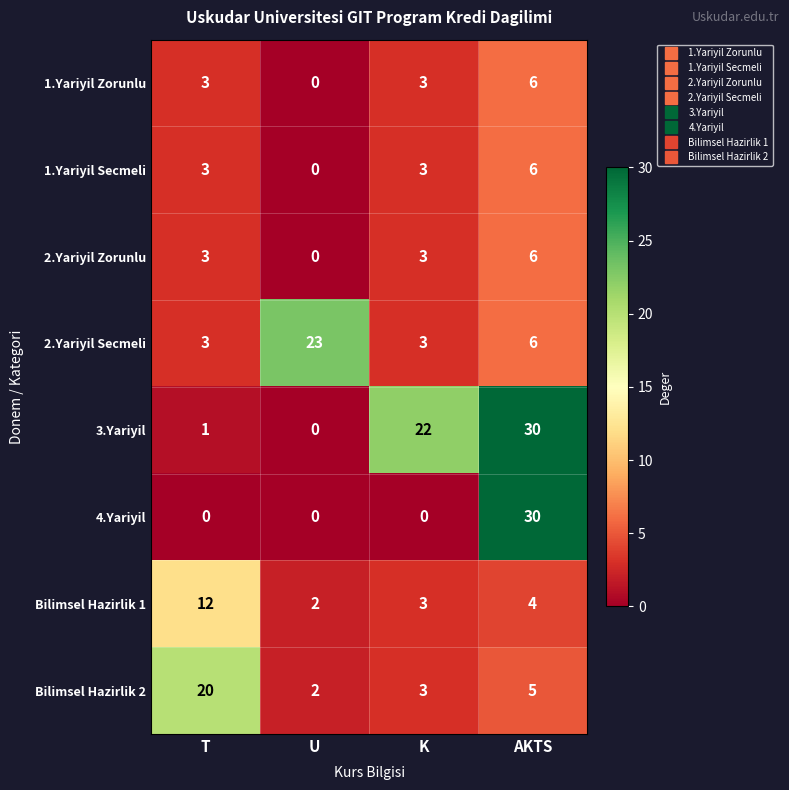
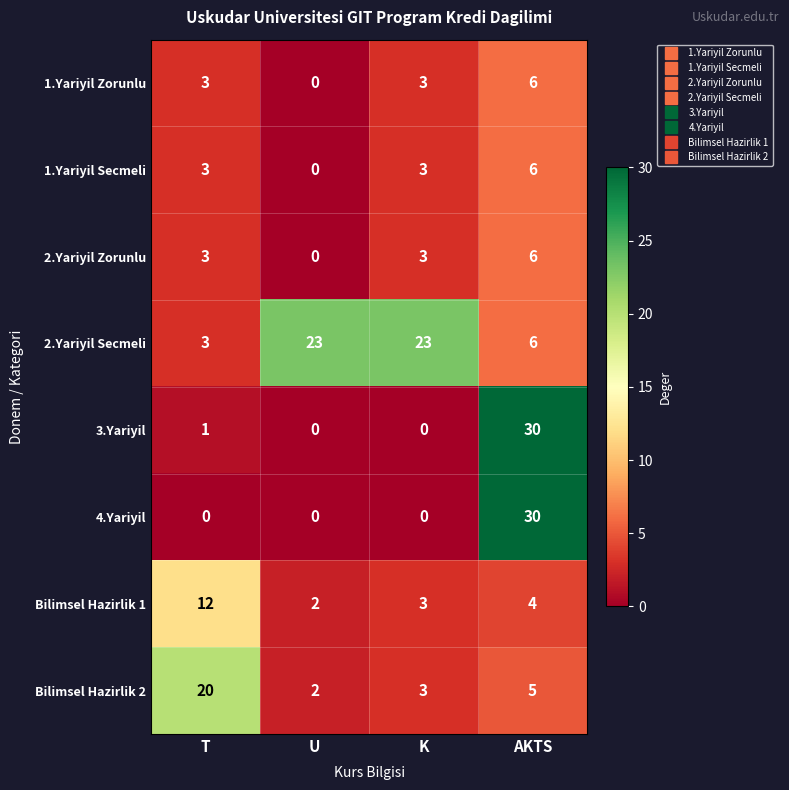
2.Yariyil Secmeli, K: 3 -> 23
3.Yariyil, K: 22 -> 0
